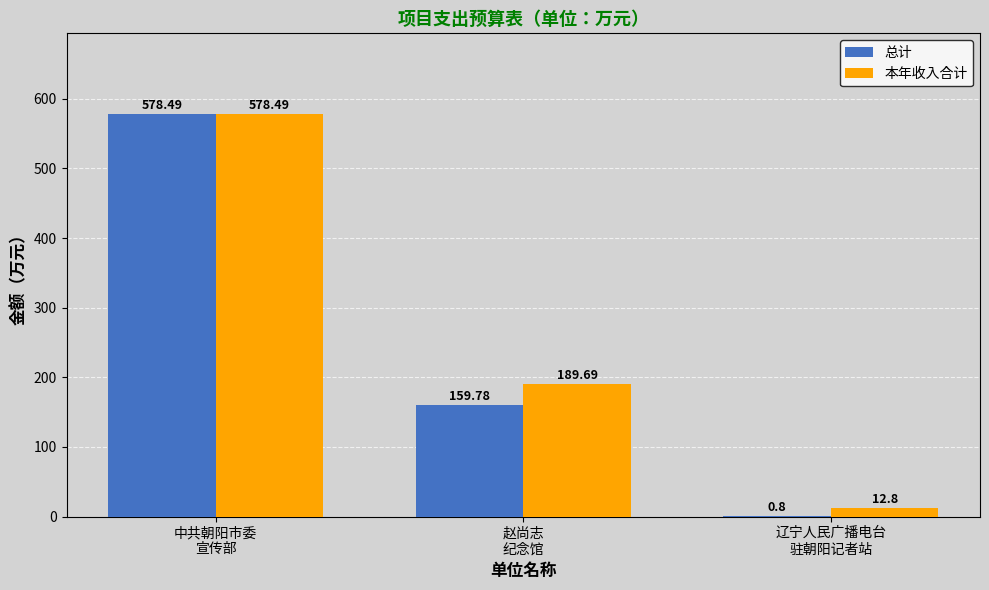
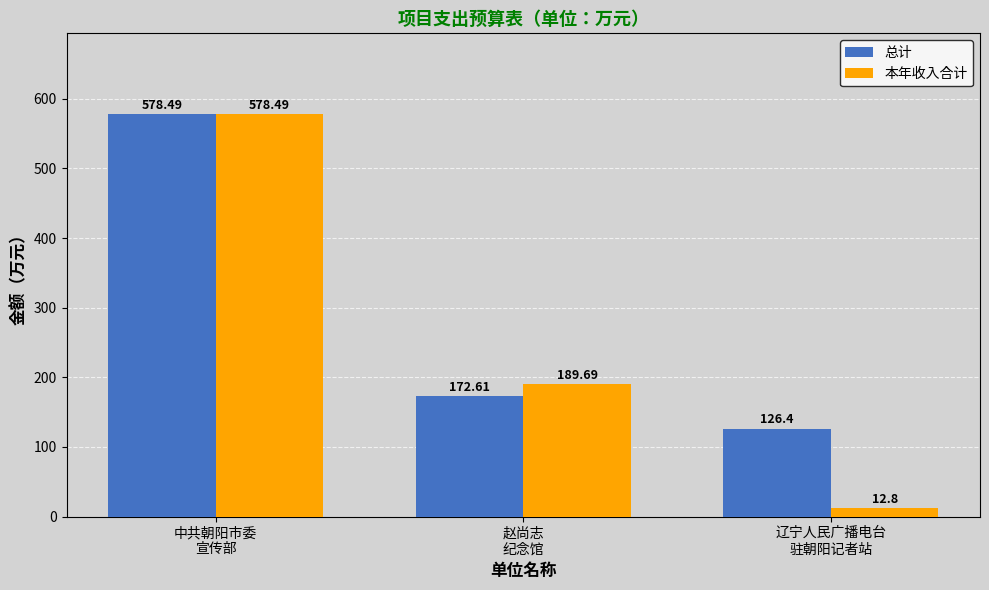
总计, 赵尚志 纪念馆: 159.78 -> 172.61
总计, 辽宁人民广播电台 驻朝阳记者站: 0.8 -> 126.4
